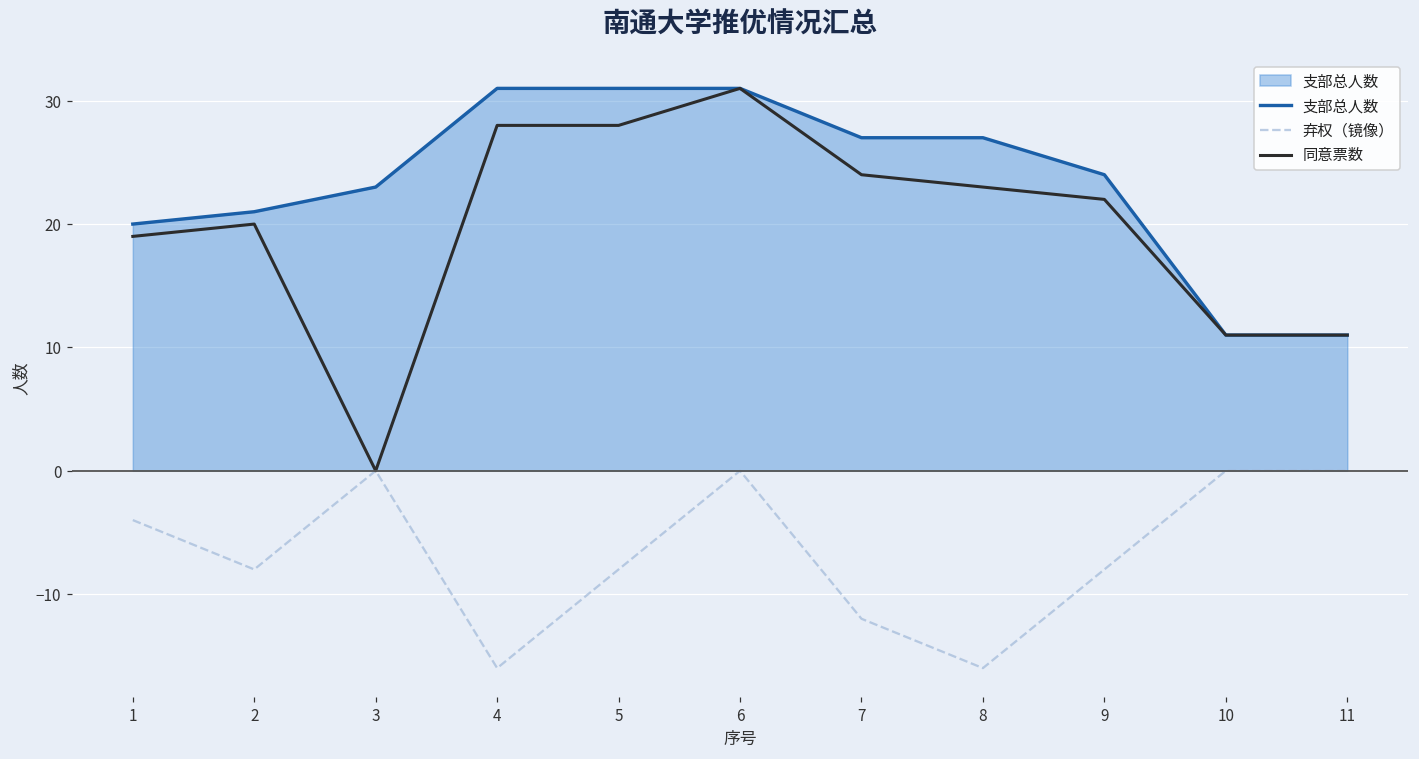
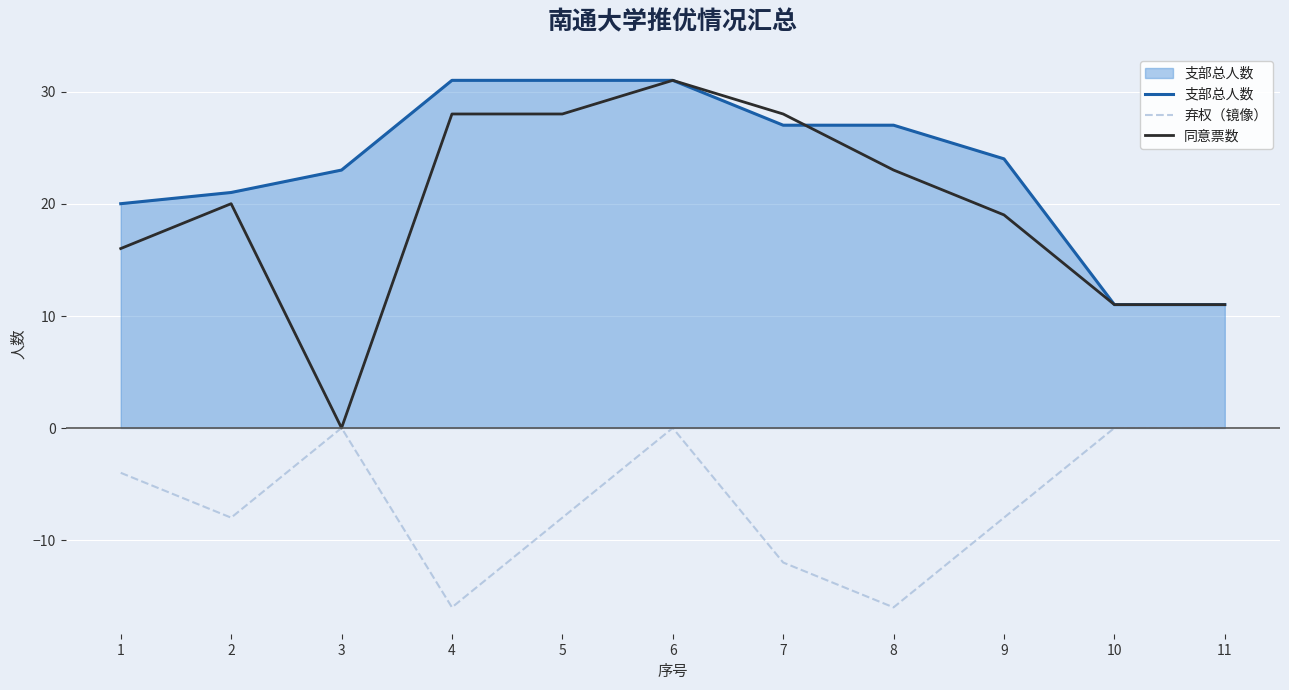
同意票数, 1: 19 -> 16
同意票数, 7: 24 -> 28
同意票数, 9: 22 -> 19
